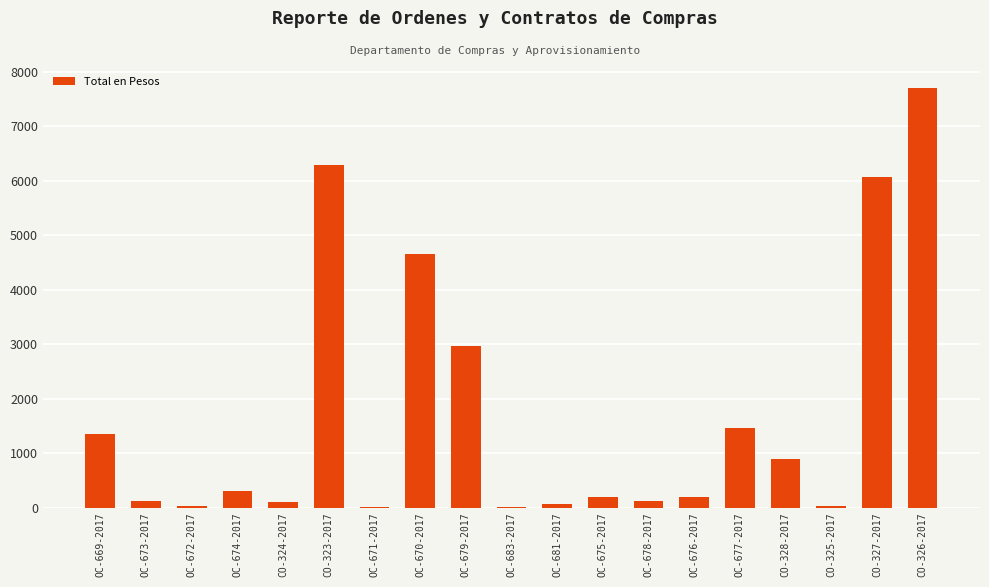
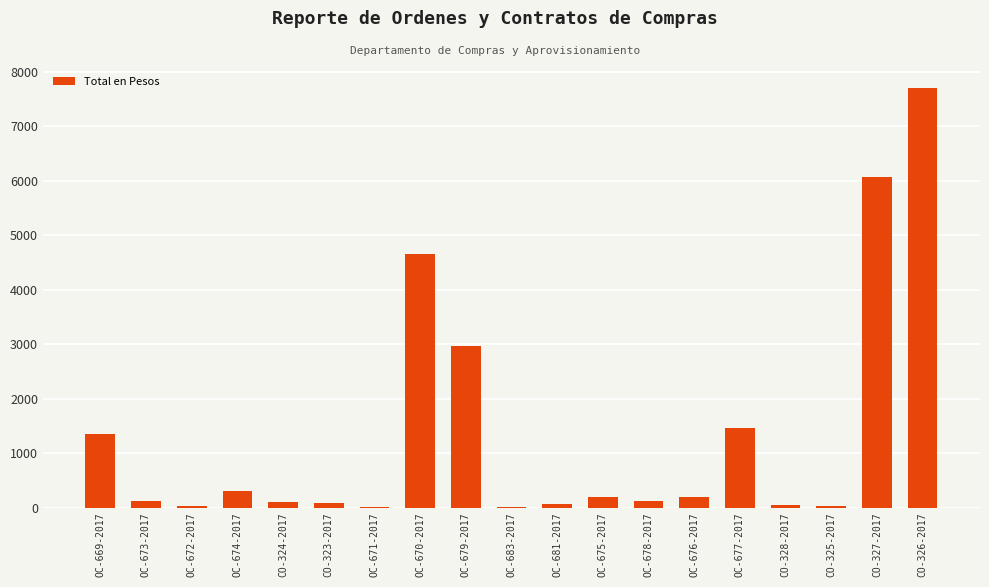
CO-323-2017: 6300 -> 100
CO-328-2017: 900 -> 0
